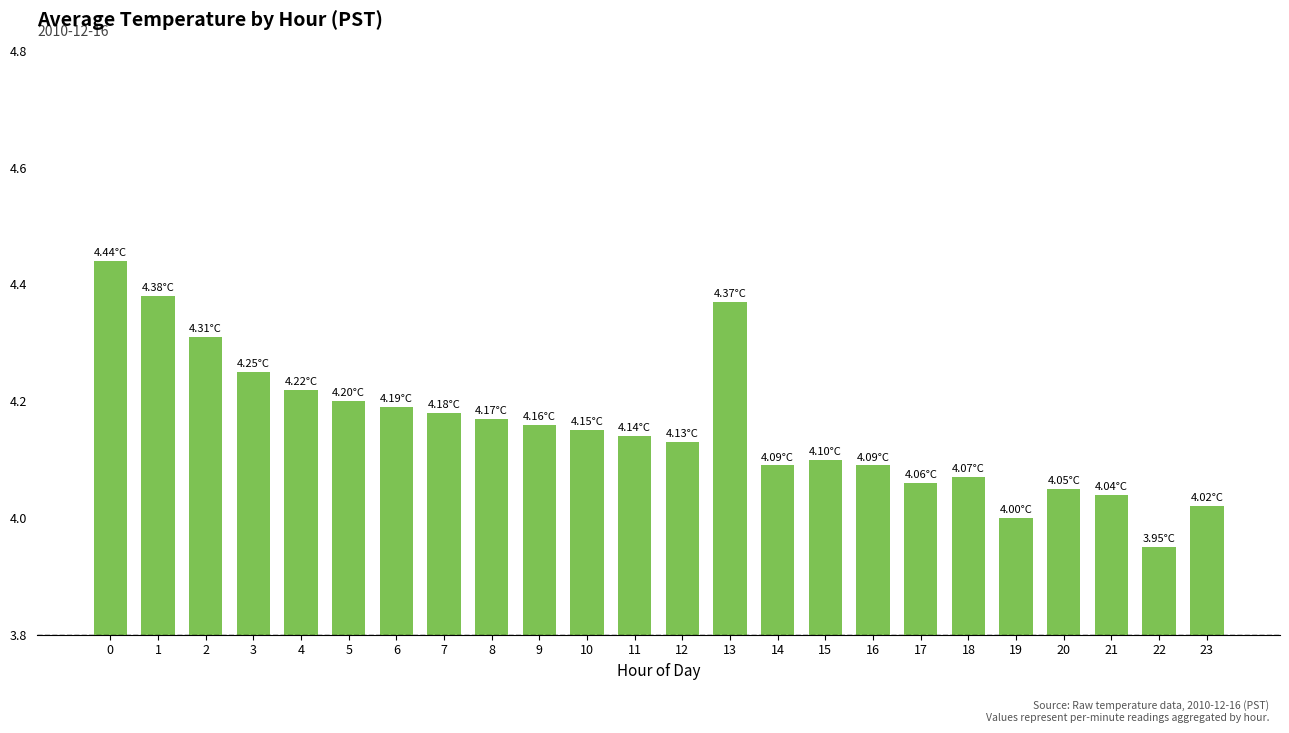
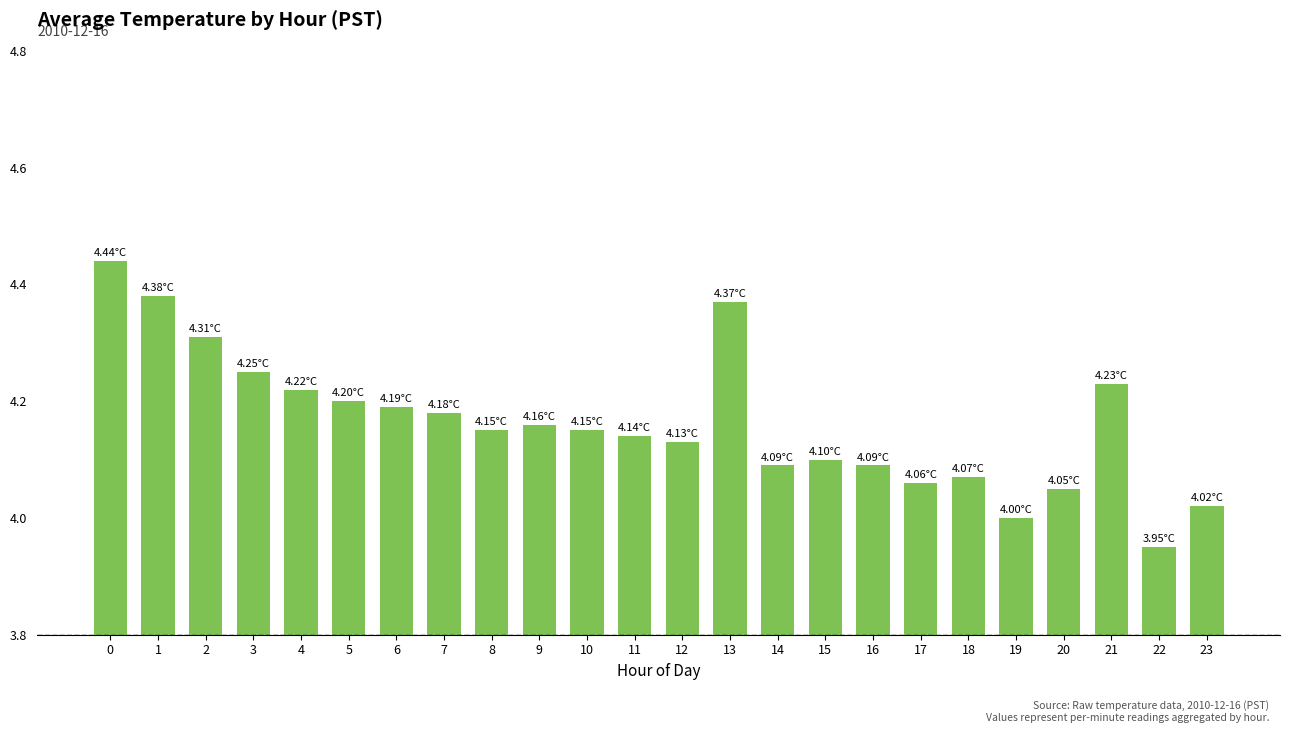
8: 4.17°C -> 4.15°C
21: 4.04°C -> 4.23°C
